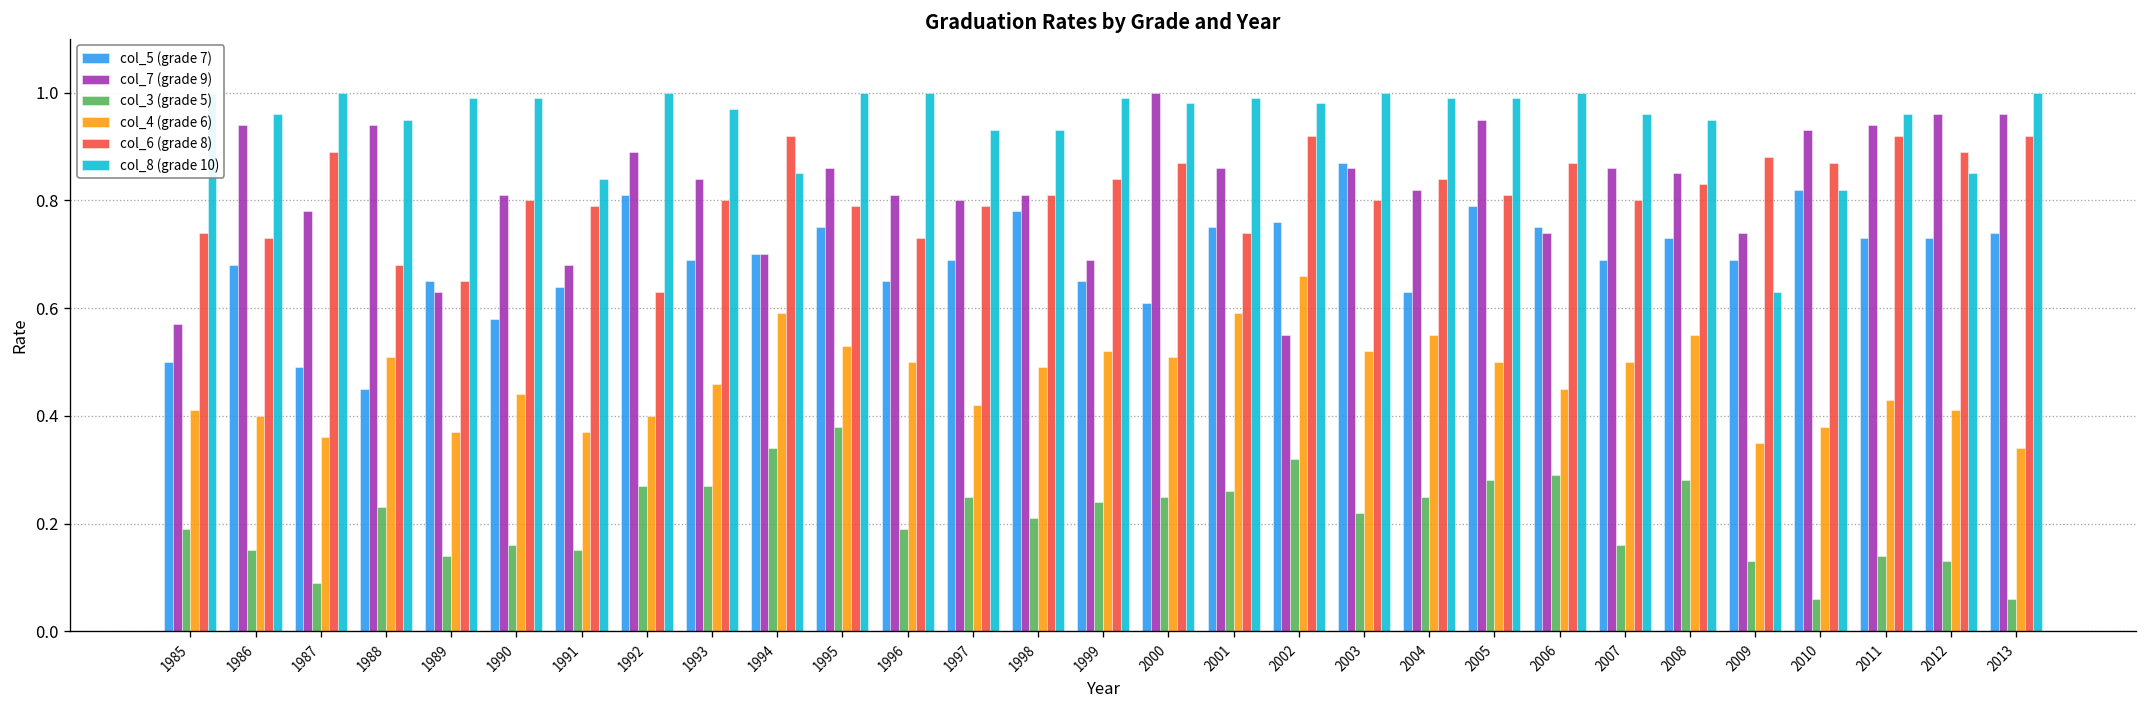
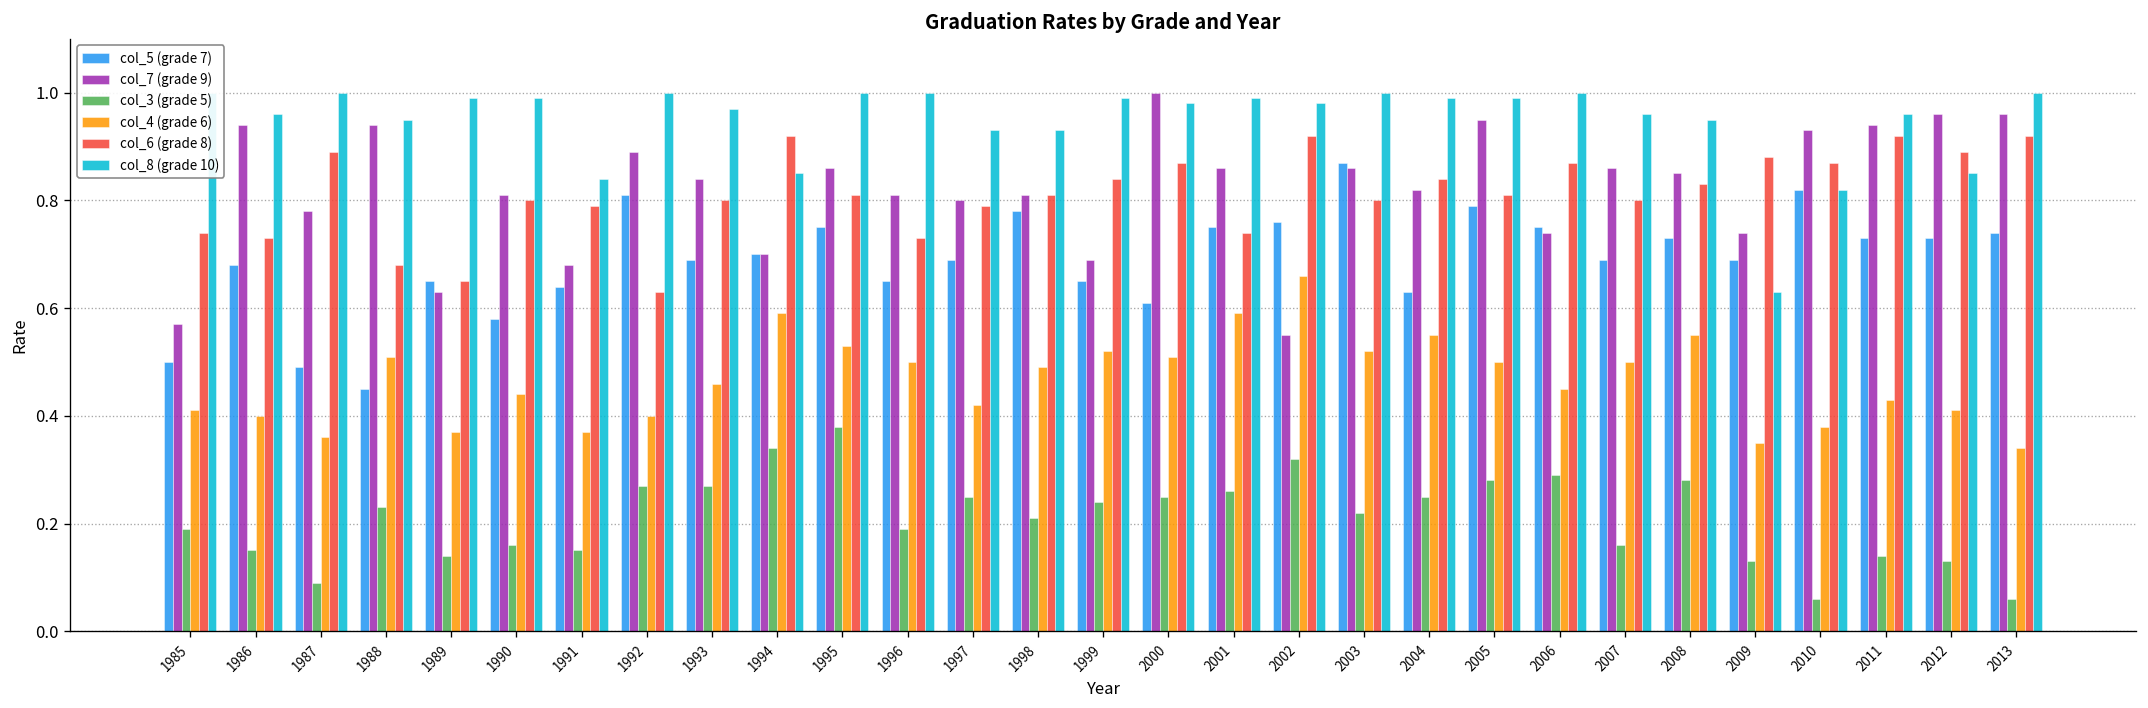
col_6 (grade 8), 1995: 0.79 -> 0.81
